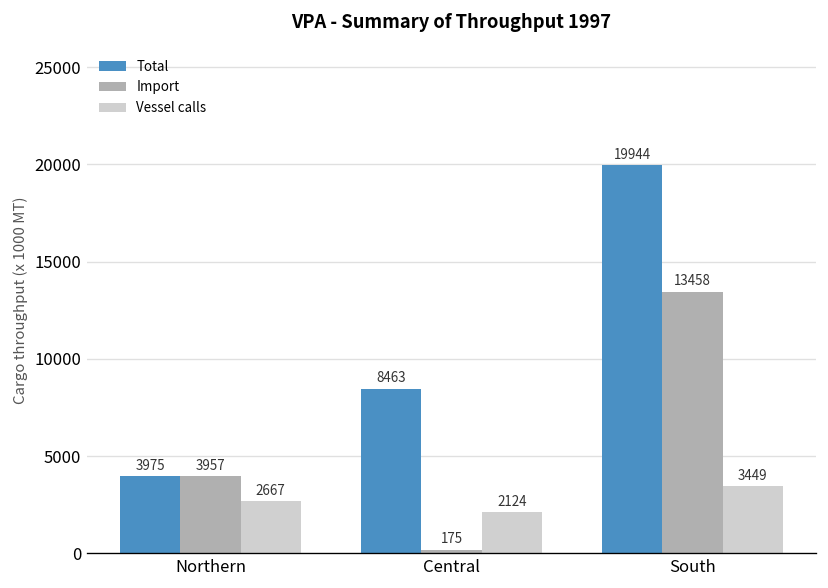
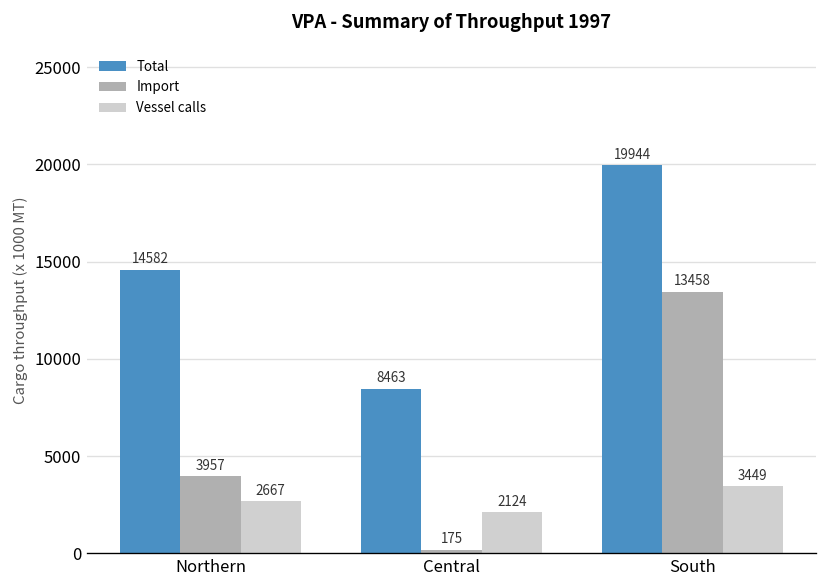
Total, Northern: 3975 -> 14582
